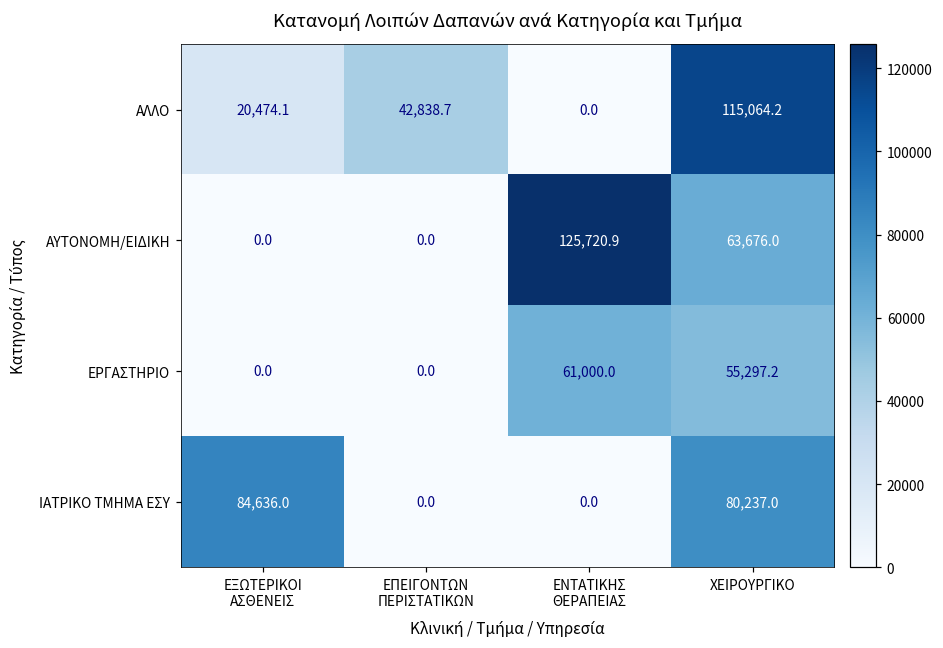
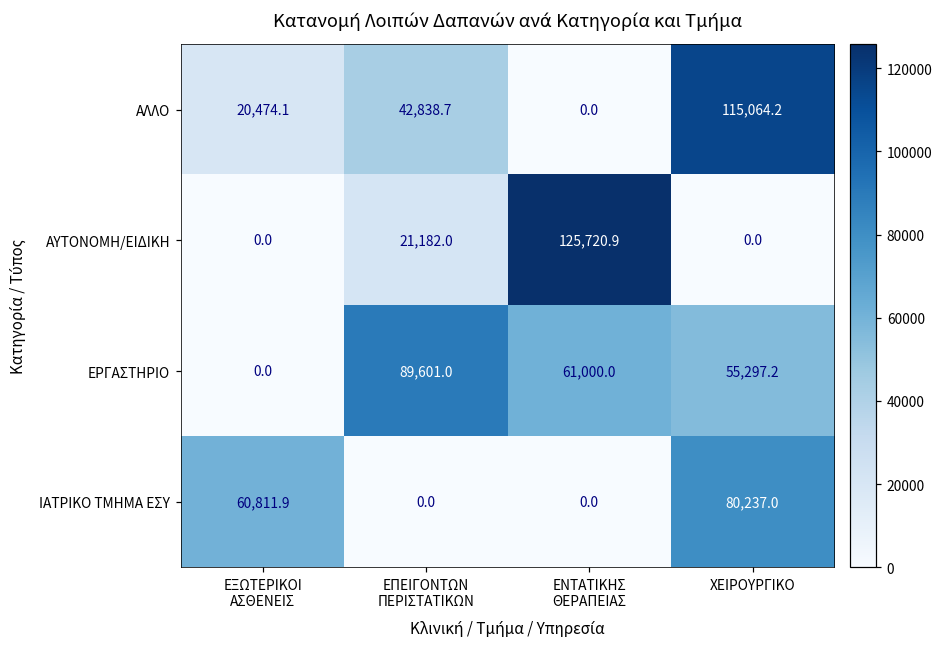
ΑΥΤΟΝΟΜΗ/ΕΙΔΙΚΗ, ΕΠΕΙΓΟΝΤΩΝ ΠΕΡΙΣΤΑΤΙΚΩΝ: 0.0 -> 21,182.0
ΑΥΤΟΝΟΜΗ/ΕΙΔΙΚΗ, ΧΕΙΡΟΥΡΓΙΚΟ: 63,676.0 -> 0.0
ΕΡΓΑΣΤΗΡΙΟ, ΕΠΕΙΓΟΝΤΩΝ ΠΕΡΙΣΤΑΤΙΚΩΝ: 0.0 -> 89,601.0
ΙΑΤΡΙΚΟ ΤΜΗΜΑ ΕΣΥ, ΕΞΩΤΕΡΙΚΟΙ ΑΣΘΕΝΕΙΣ: 84,636.0 -> 60,811.9
